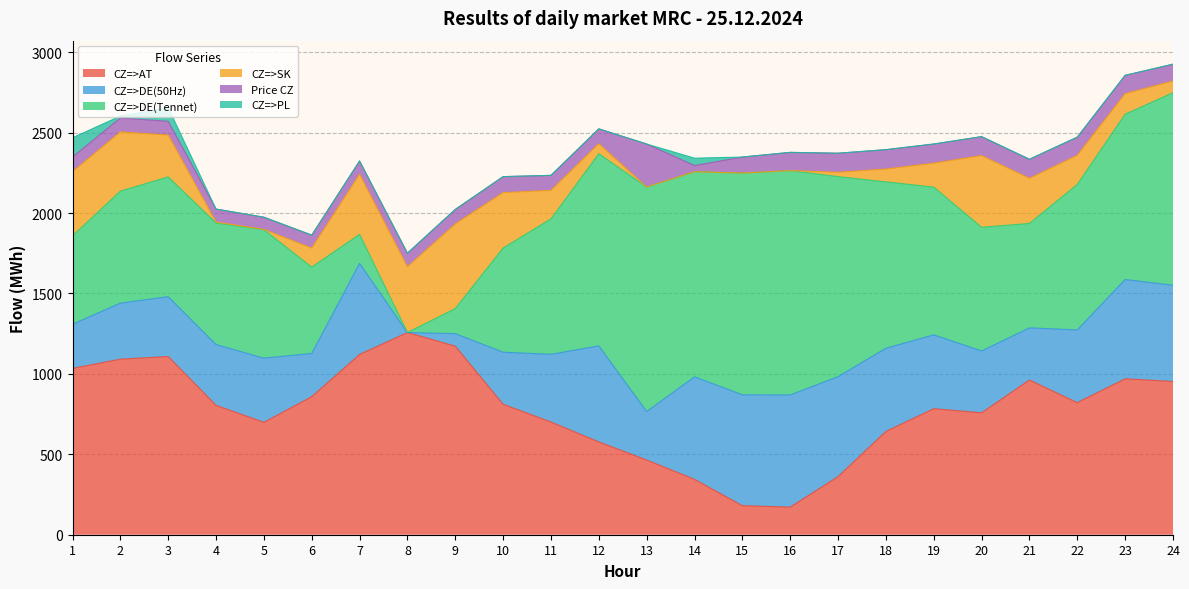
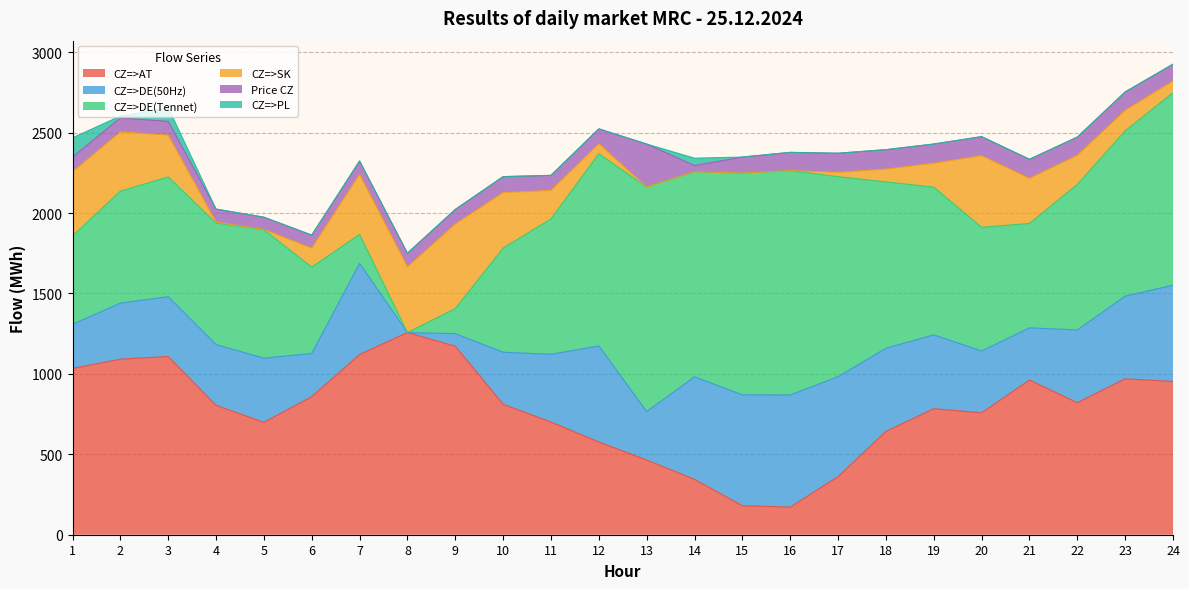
CZ=>DE(50Hz), 23: 620 -> 510
